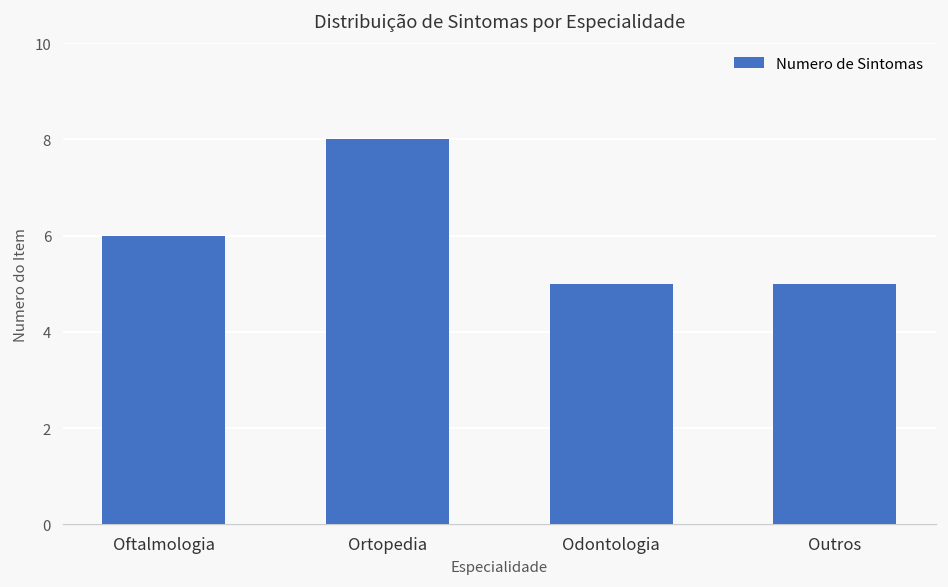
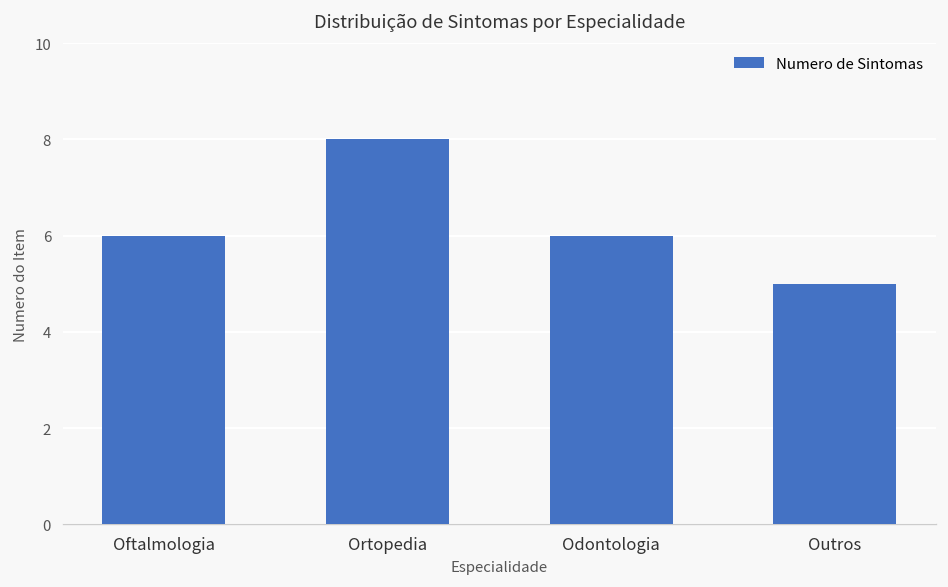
Odontologia: 5 -> 6
